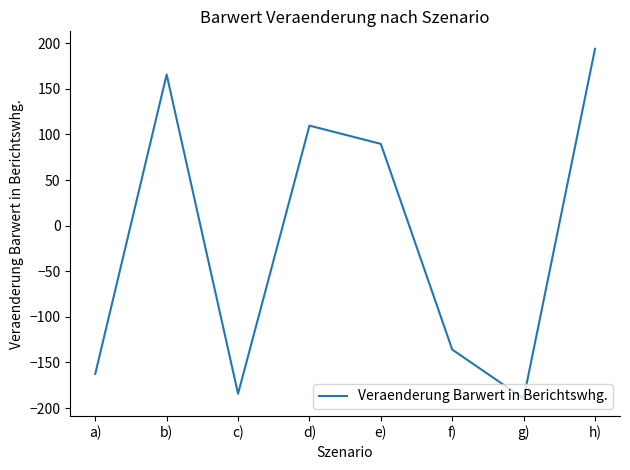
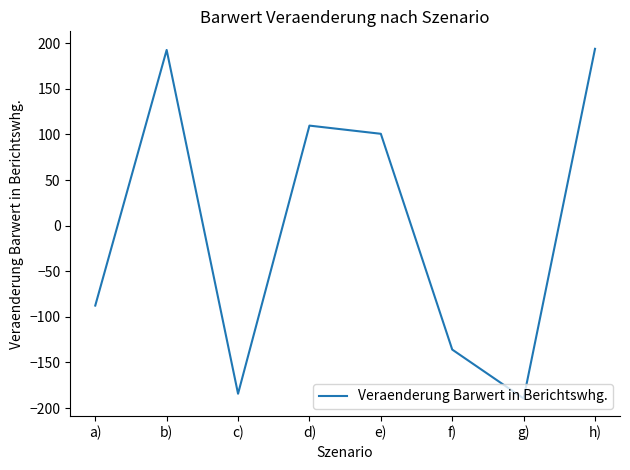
a): -160 -> -90
b): 170 -> 190
e): 90 -> 100
